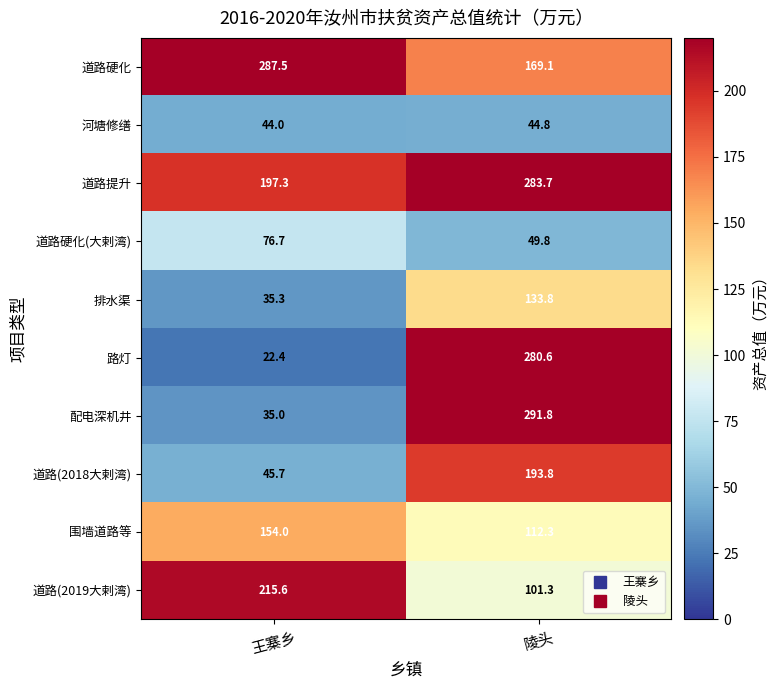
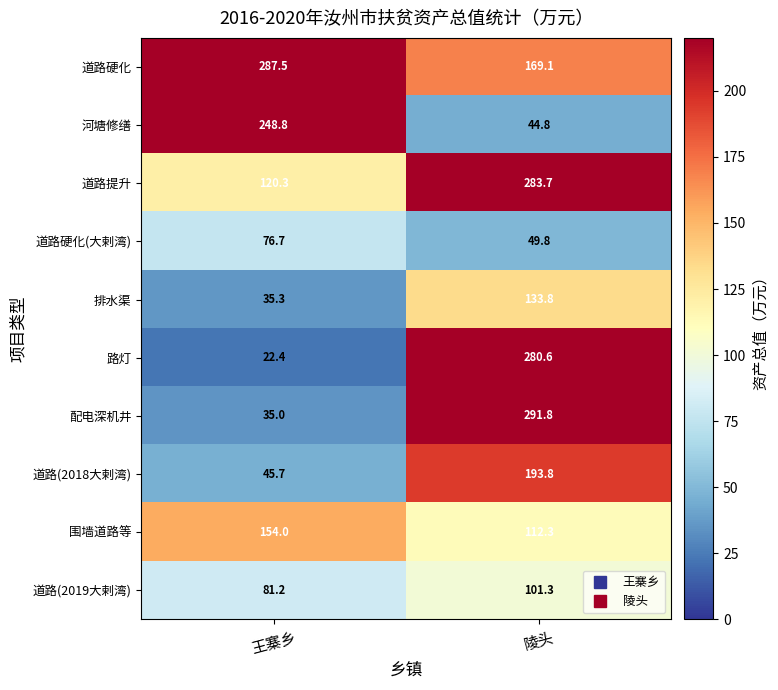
河塘修缮, 王寨乡: 44.0 -> 248.8
道路提升, 王寨乡: 197.3 -> 120.3
道路(2019大剌湾), 王寨乡: 215.6 -> 81.2
